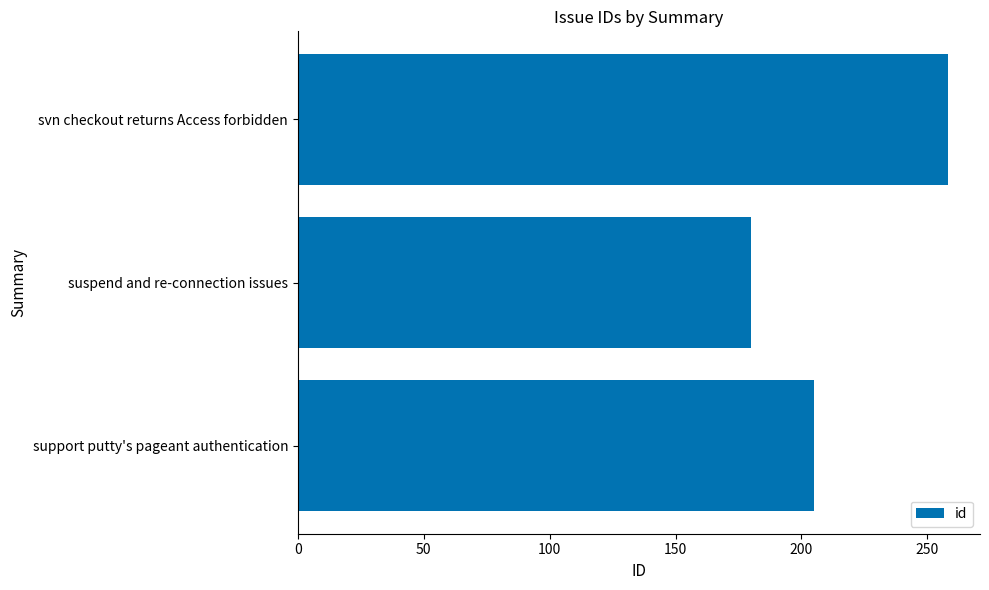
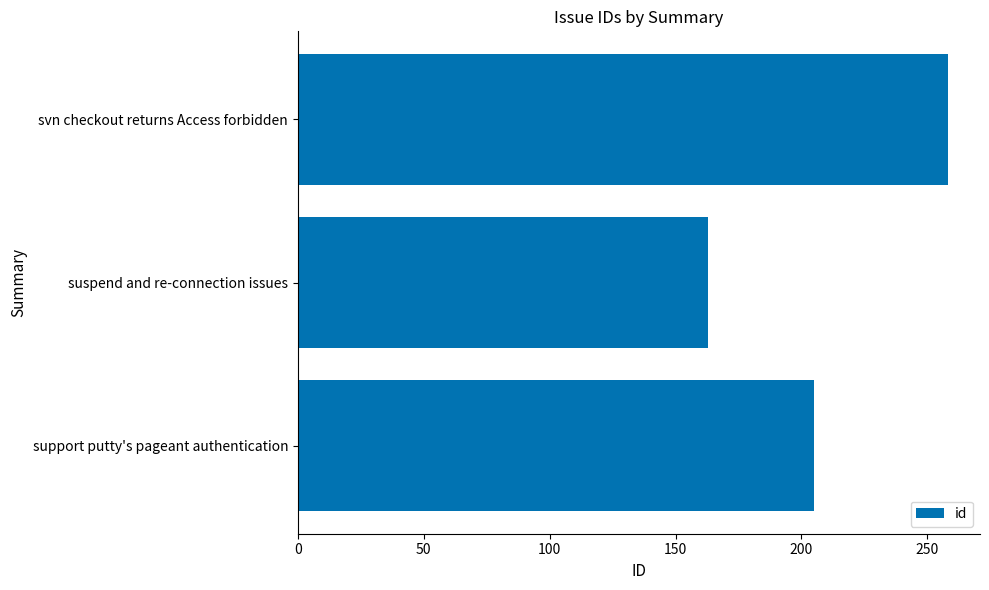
suspend and re-connection issues: 180 -> 163
